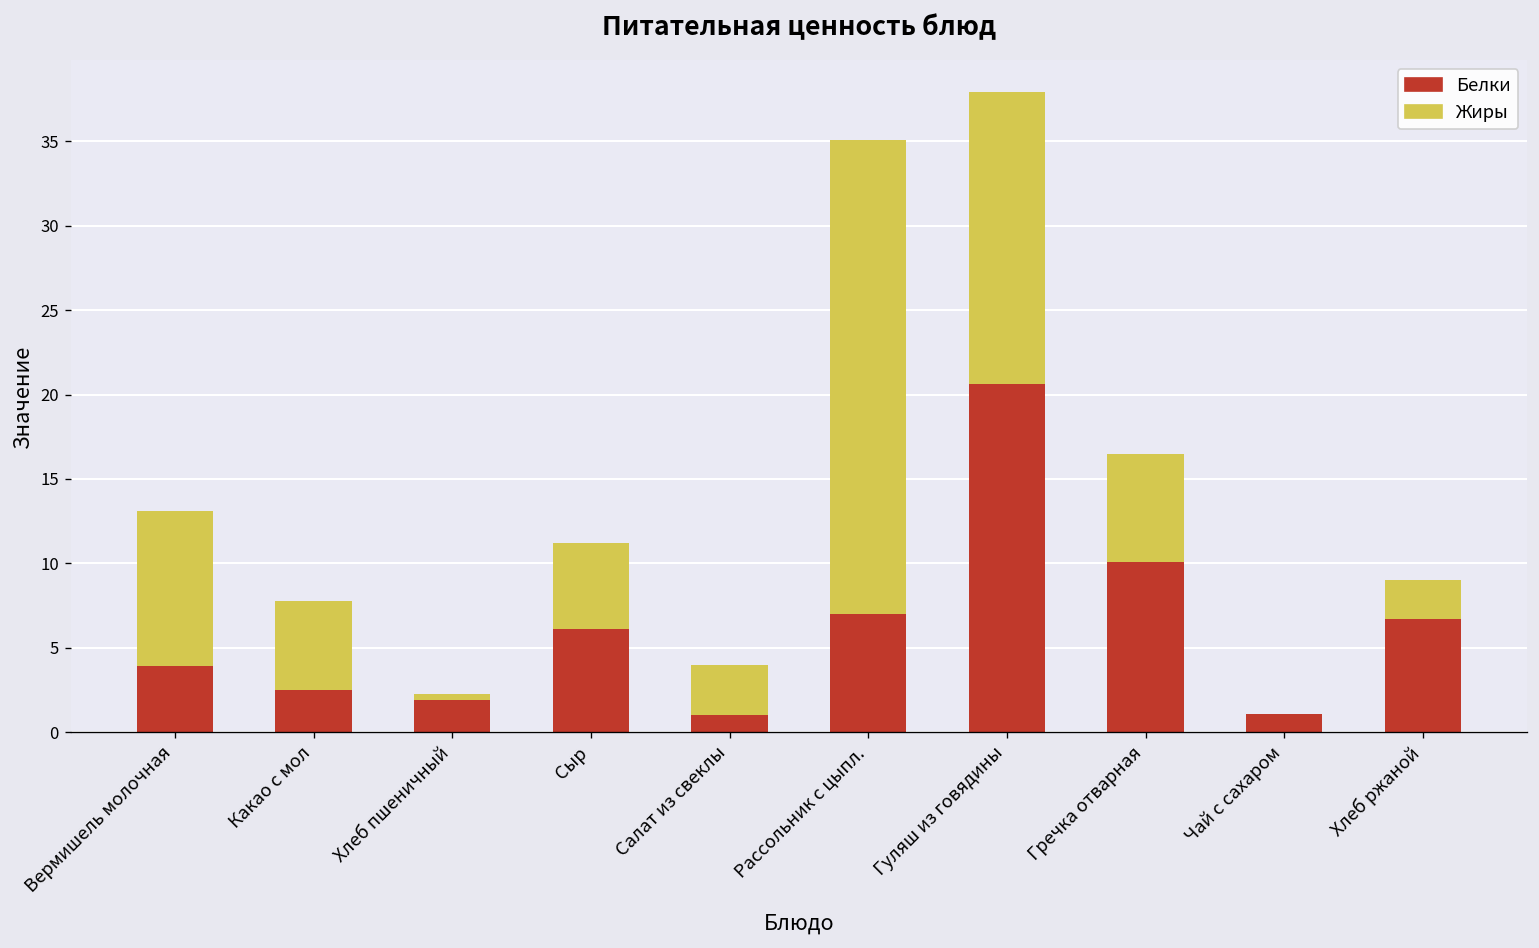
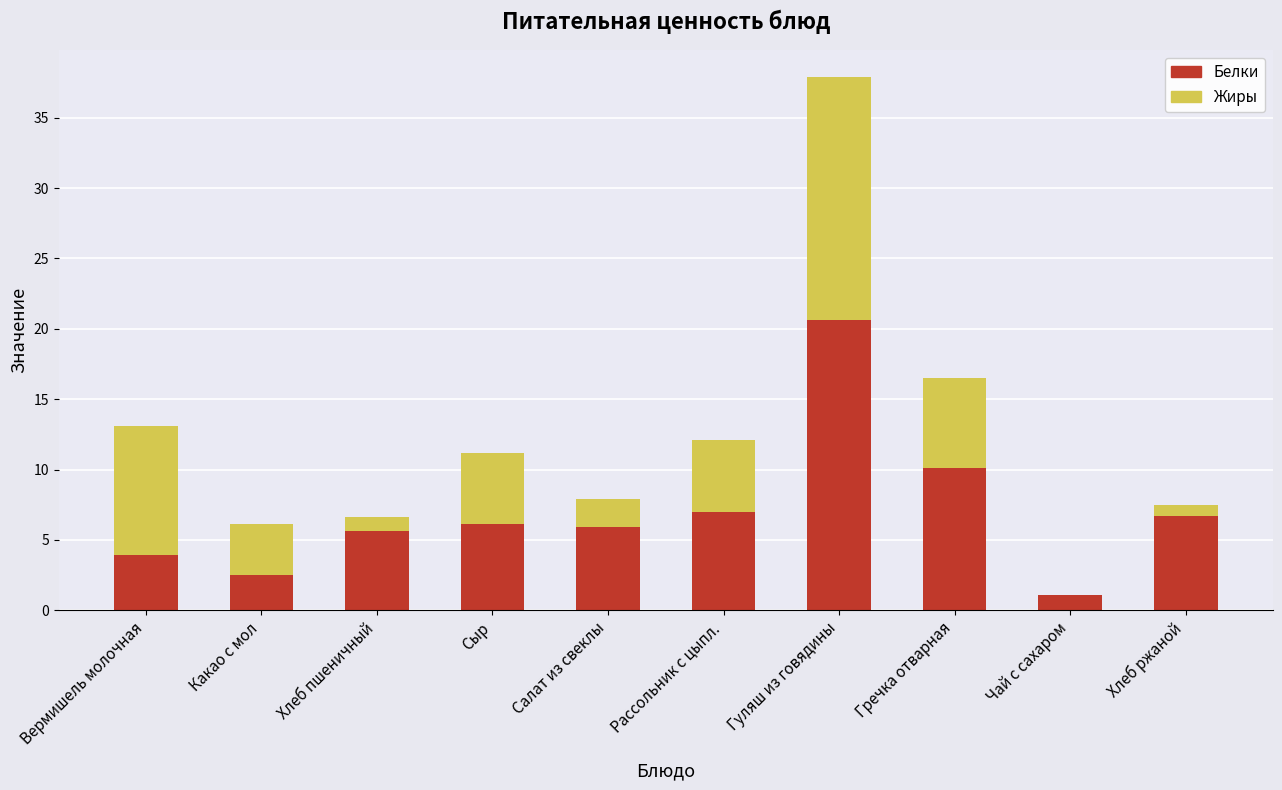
Жиры, Какао с мол: 5.3 -> 3.6
Белки, Хлеб пшеничный: 1.9 -> 5.6
Жиры, Хлеб пшеничный: 0.4 -> 1.0
Белки, Салат из свеклы: 1.0 -> 5.9
Жиры, Салат из свеклы: 3 -> 2
Жиры, Рассольник с цыпл.: 28.1 -> 5.1
Жиры, Хлеб ржаной: 2.3 -> 0.8
